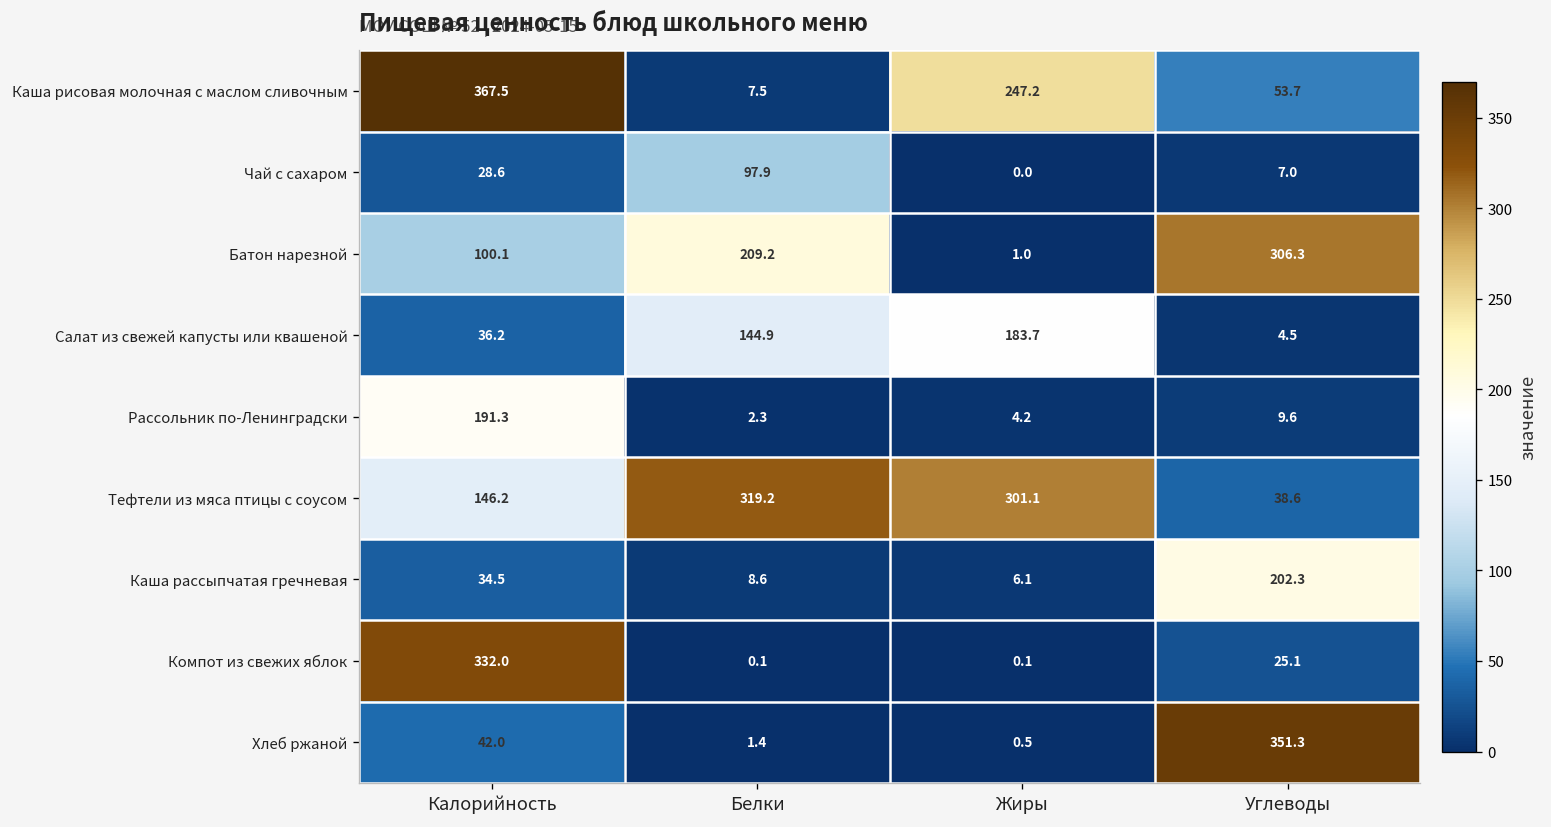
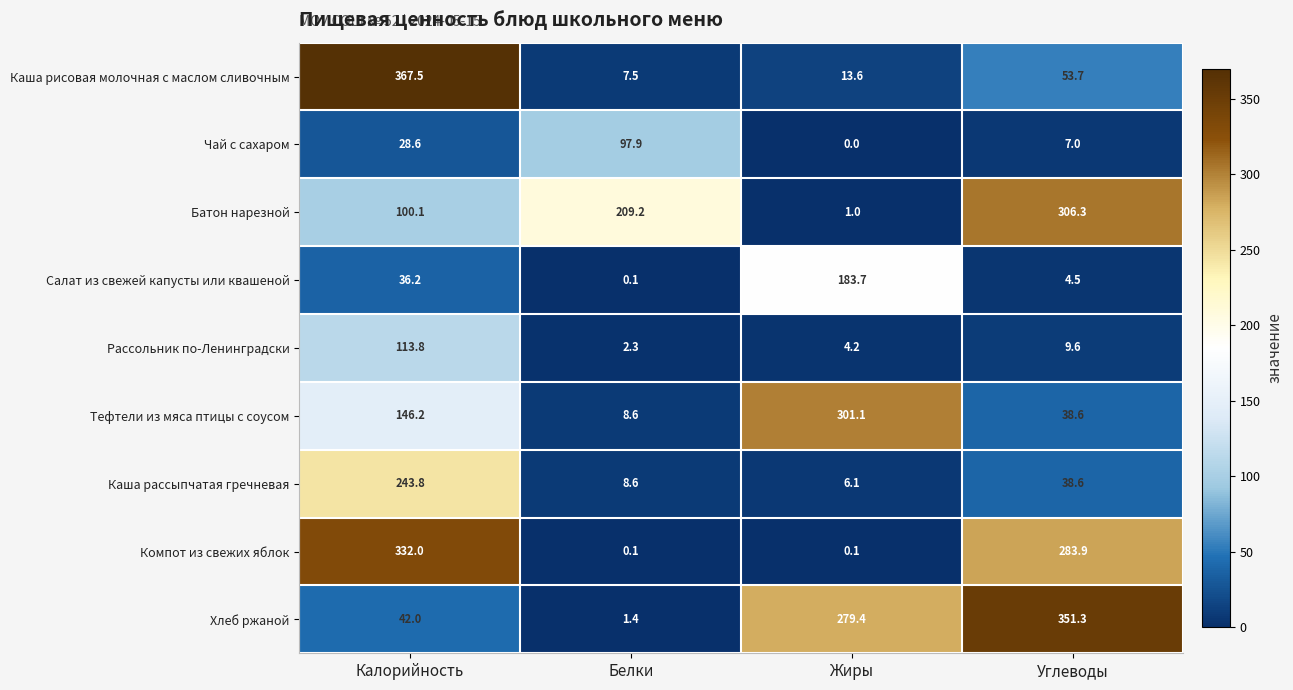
Каша рисовая молочная с маслом сливочным, Жиры: 247.2 -> 13.6
Салат из свежей капусты или квашеной, Белки: 144.9 -> 0.1
Рассольник по-Ленинградски, Калорийность: 191.3 -> 113.8
Тефтели из мяса птицы с соусом, Белки: 319.2 -> 8.6
Каша рассыпчатая гречневая, Калорийность: 34.5 -> 243.8
Каша рассыпчатая гречневая, Углеводы: 202.3 -> 38.6
Компот из свежих яблок, Углеводы: 25.1 -> 283.9
Хлеб ржаной, Жиры: 0.5 -> 279.4
